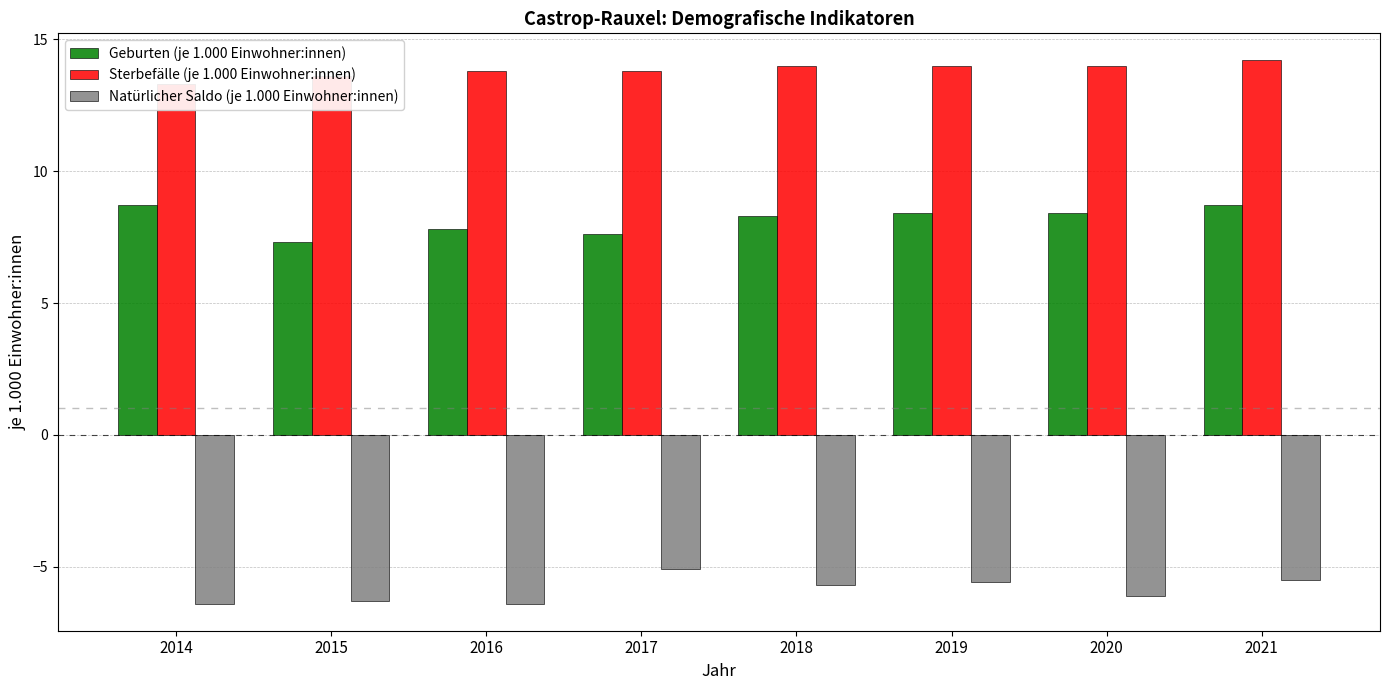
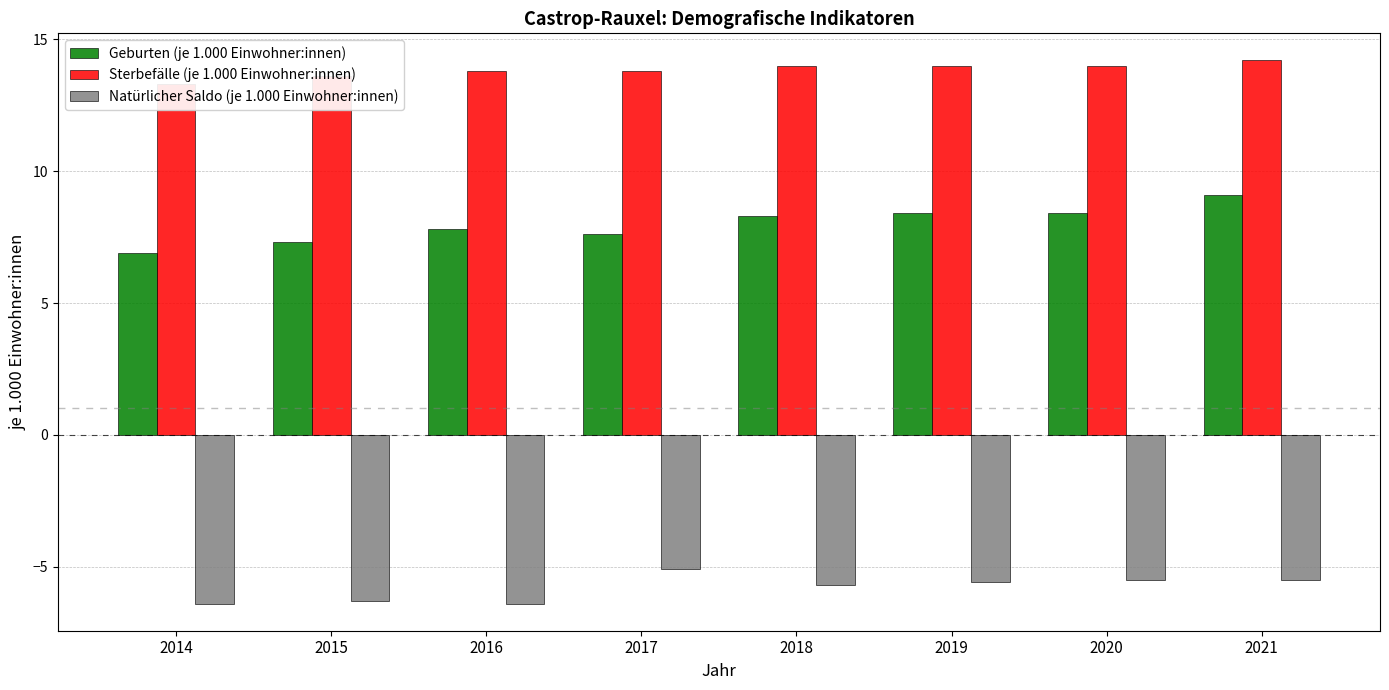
Geburten (je 1.000 Einwohner:innen), 2014: 8.7 -> 6.9
Natürlicher Saldo (je 1.000 Einwohner:innen), 2020: -6.1 -> -5.5
Geburten (je 1.000 Einwohner:innen), 2021: 8.7 -> 9.1
